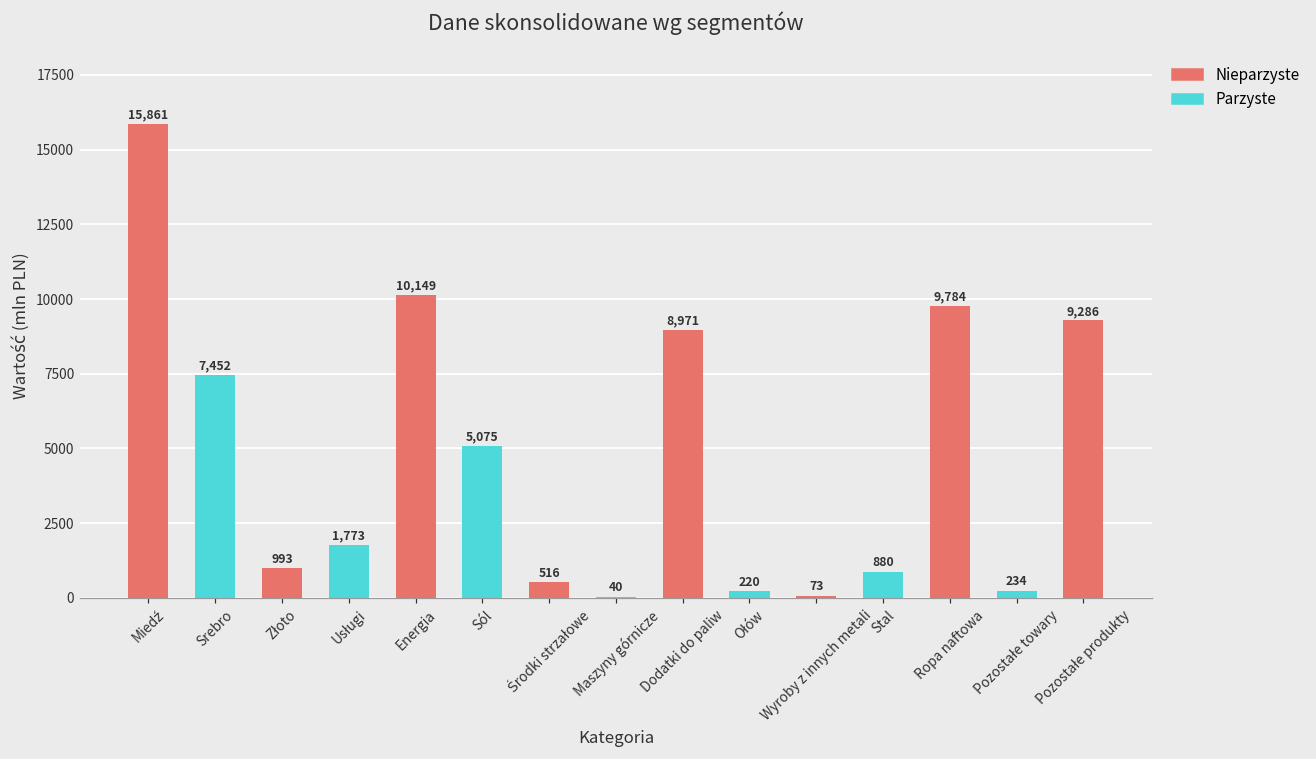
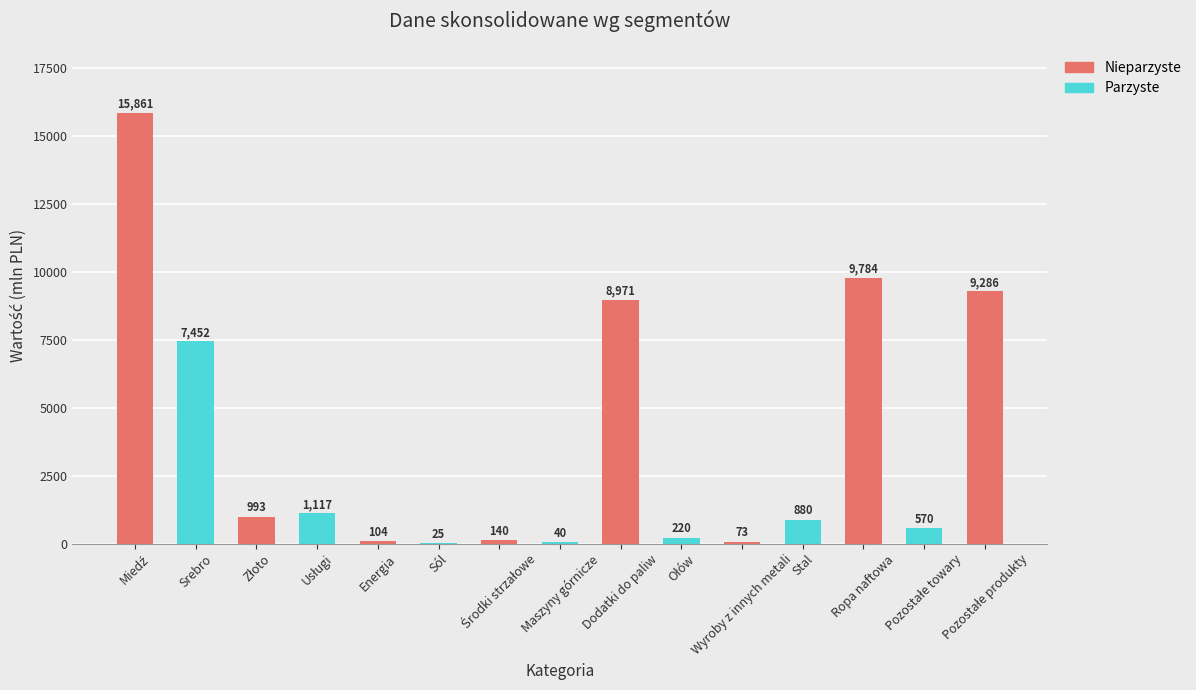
Usługi: 1,773 -> 1,117
Energia: 10,149 -> 104
Sól: 5,075 -> 25
Środki strzałowe: 516 -> 140
Pozostałe towary: 234 -> 570
